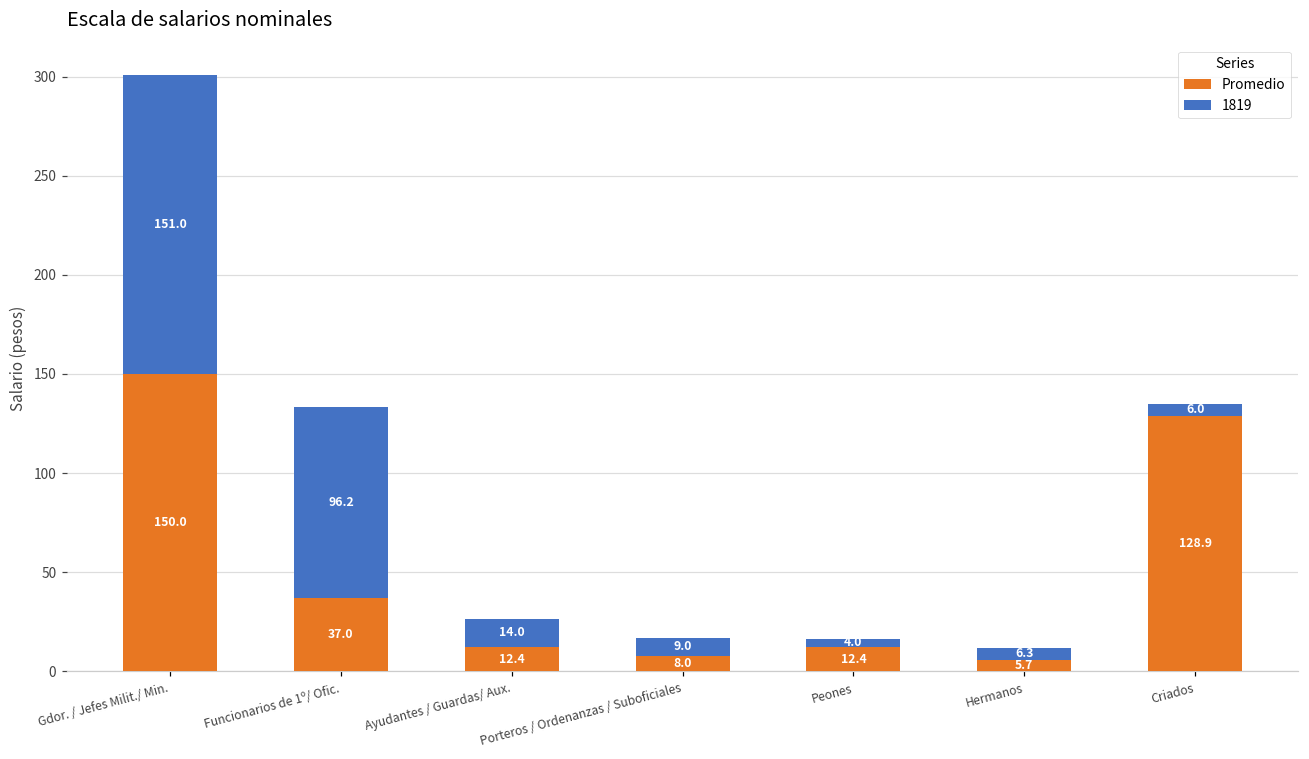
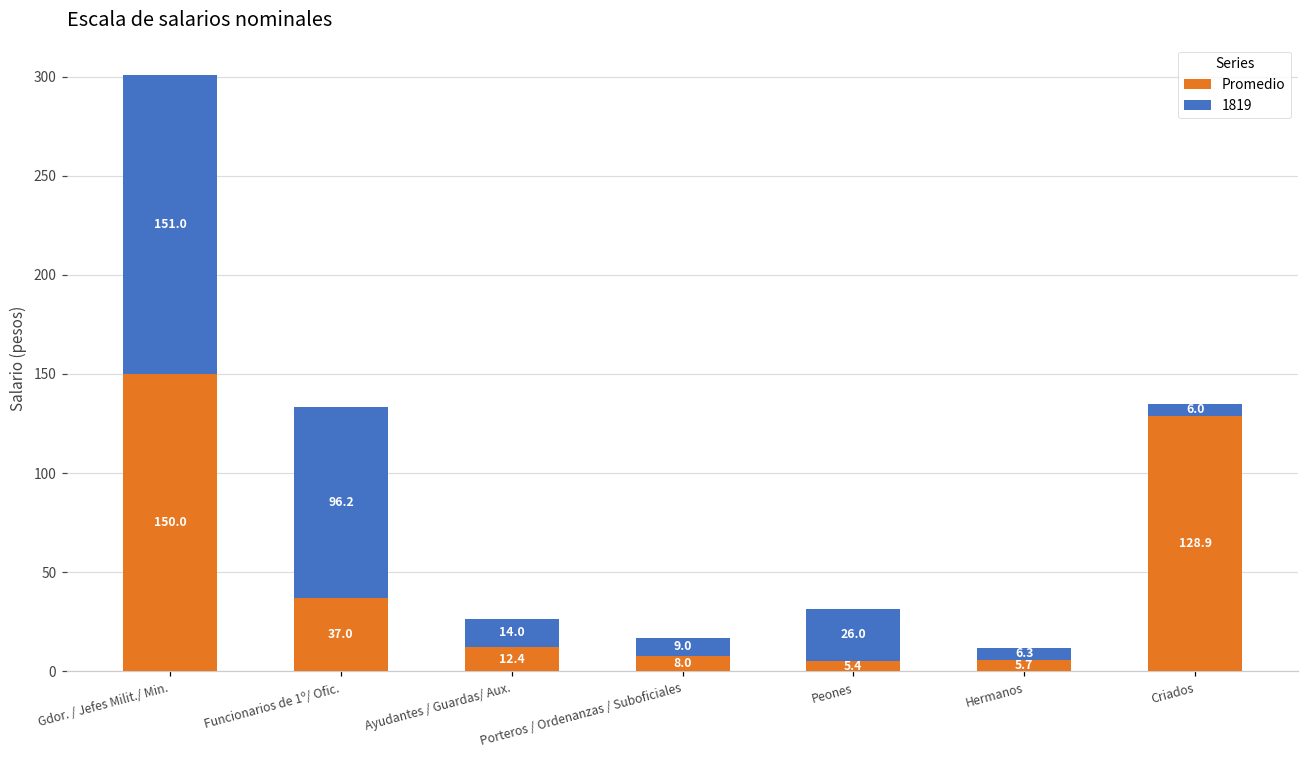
Promedio, Peones: 12.4 -> 5.4
1819, Peones: 4.0 -> 26.0
